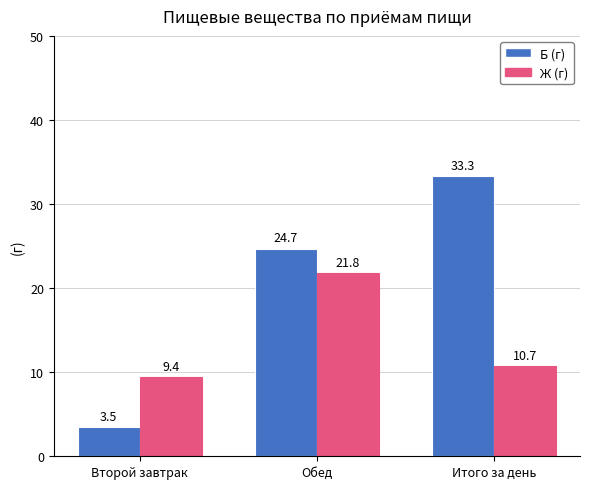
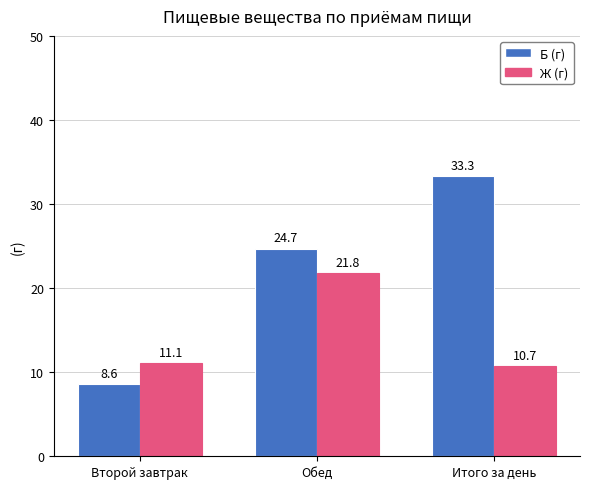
Б (г), Второй завтрак: 3.5 -> 8.6
Ж (г), Второй завтрак: 9.4 -> 11.1
